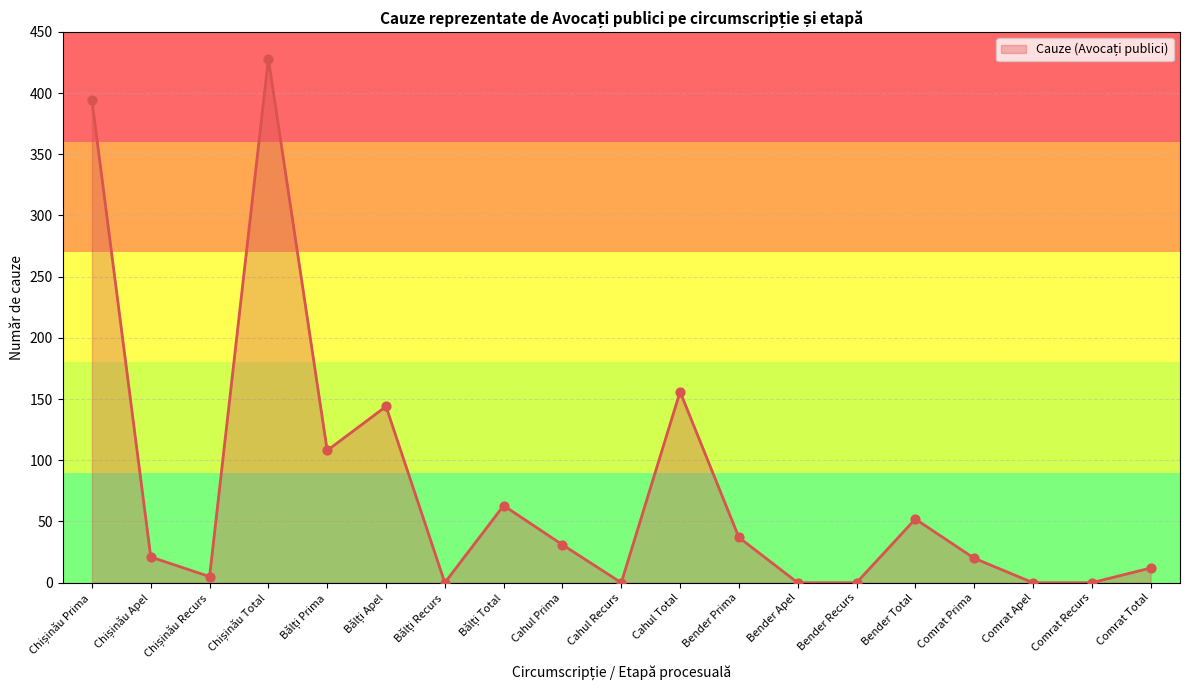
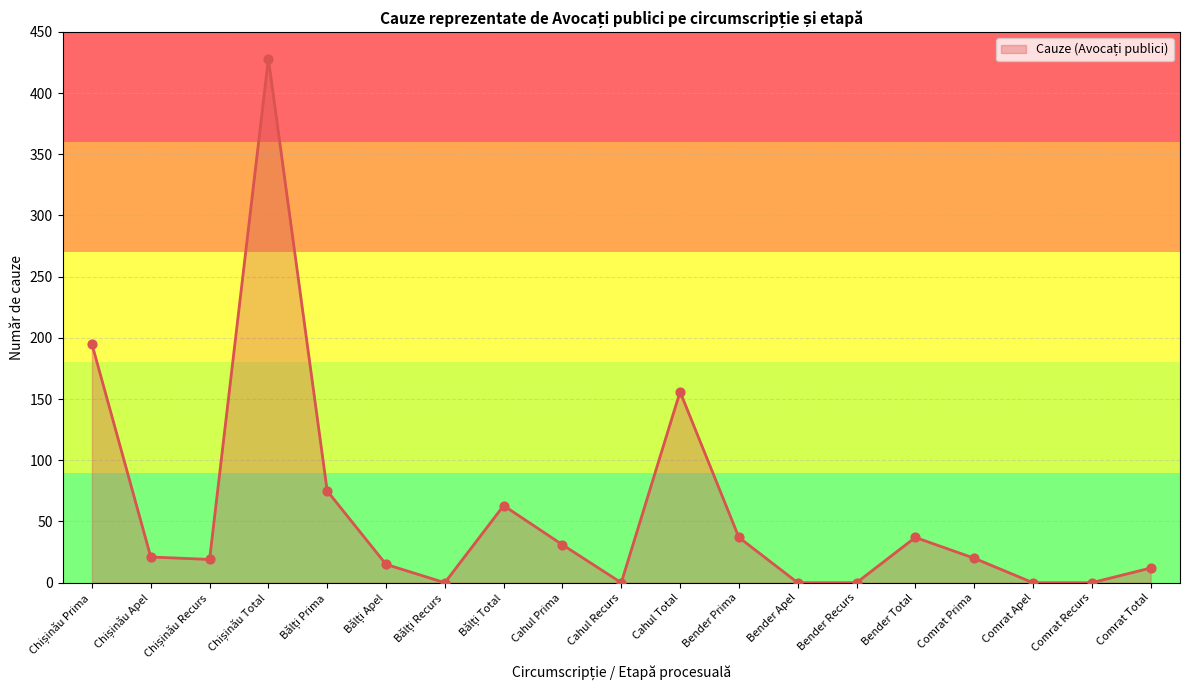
Chișinău Prima: 394 -> 195
Chișinău Recurs: 5 -> 19
Bălți Prima: 108 -> 75
Bălți Apel: 144 -> 15
Bender Total: 52 -> 37
